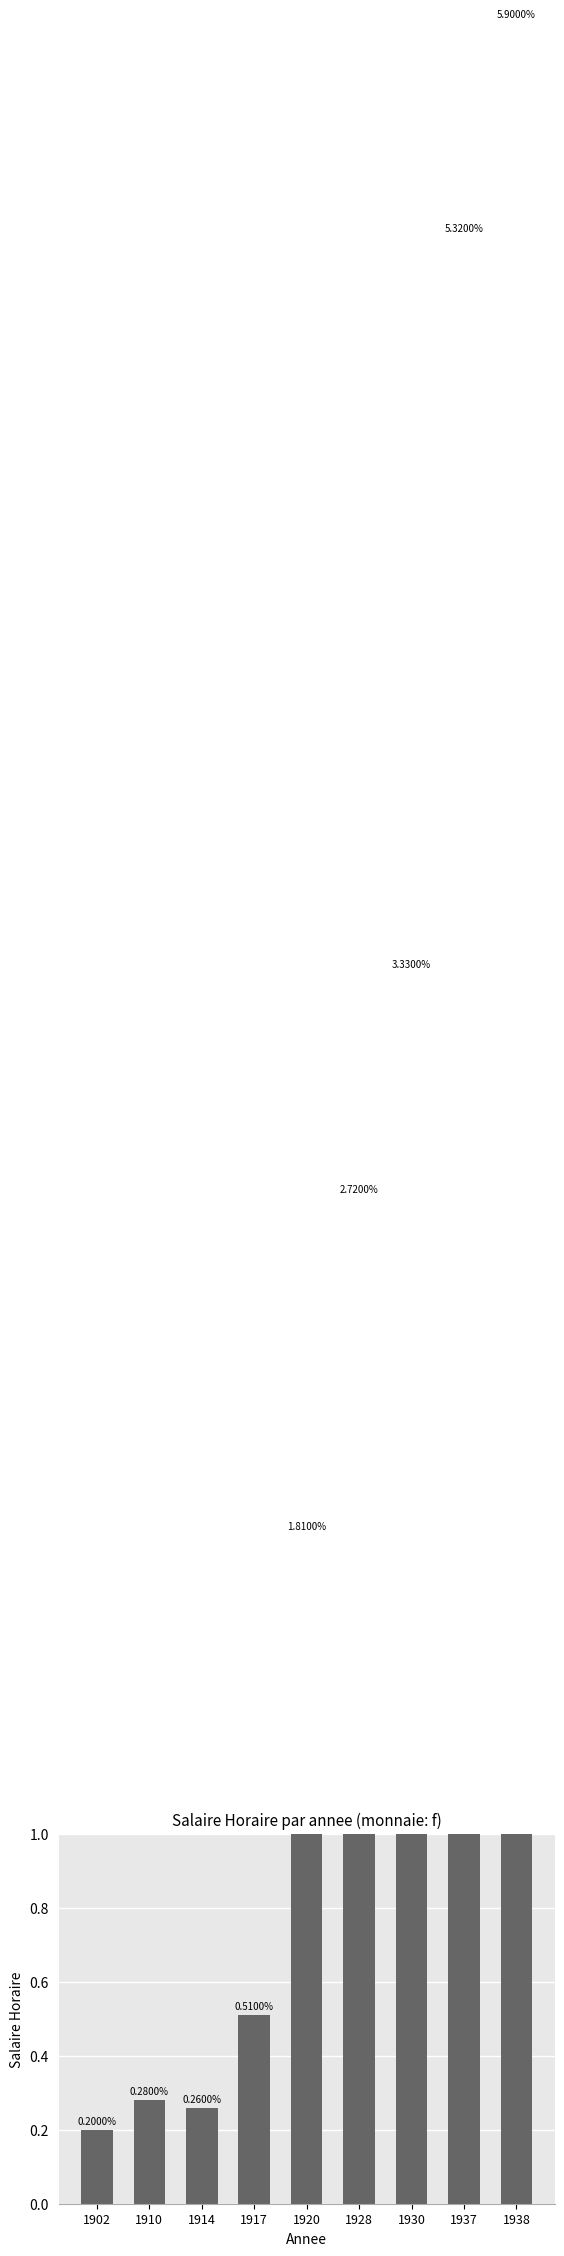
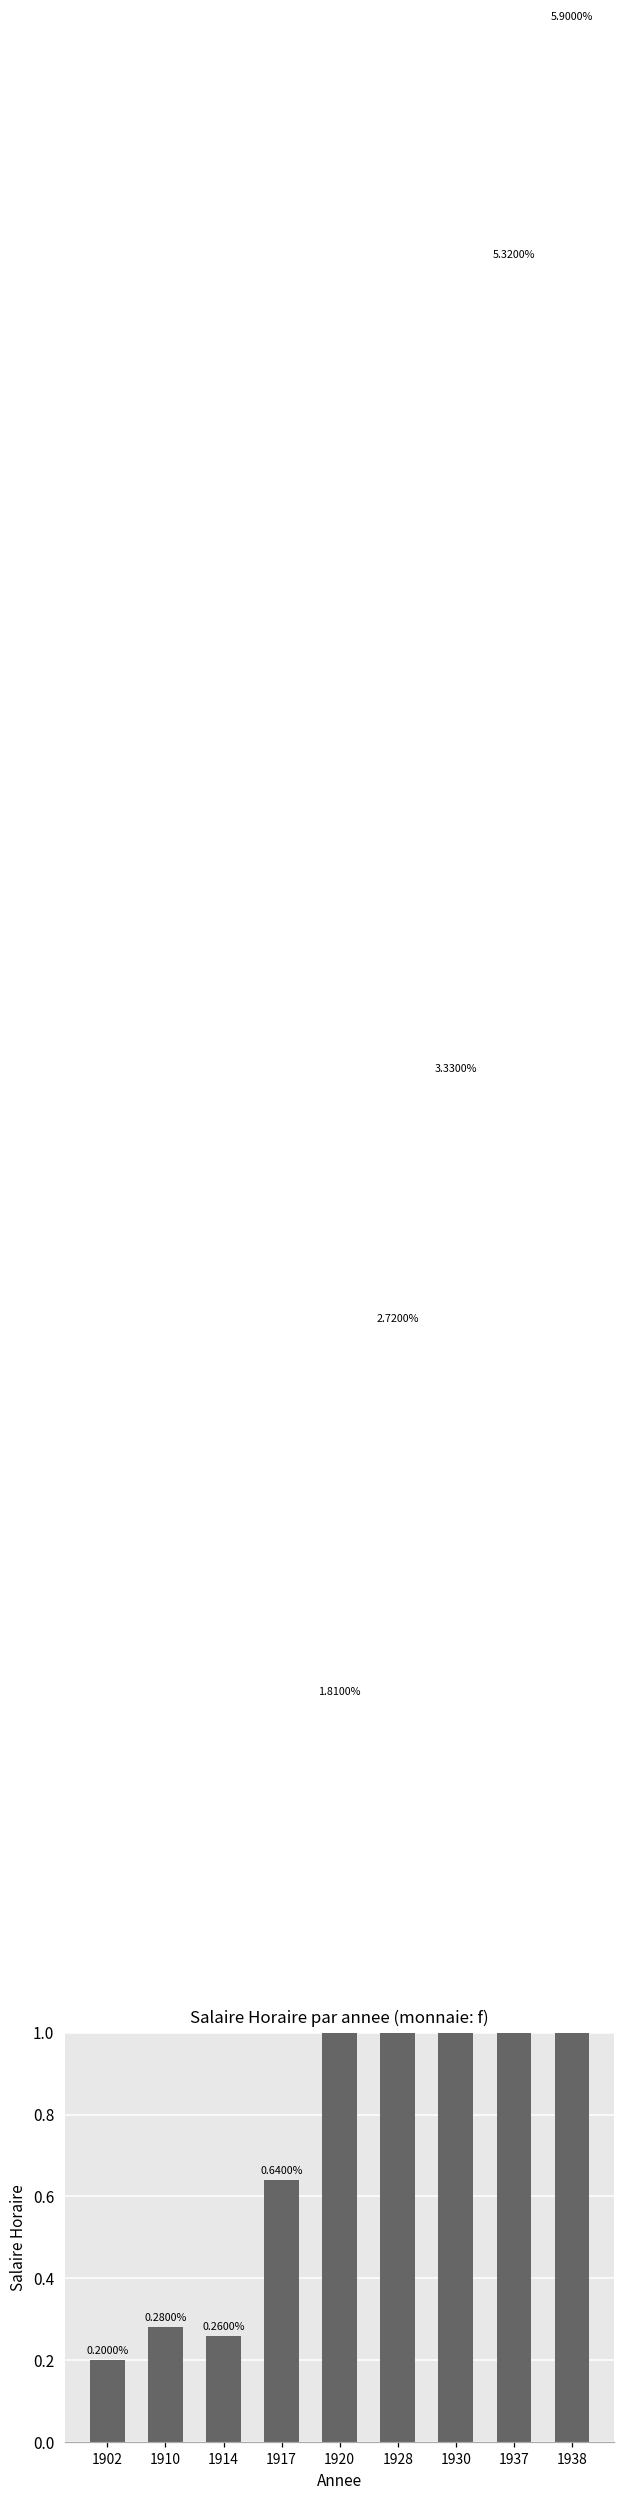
1917: 0.5100% -> 0.6400%
